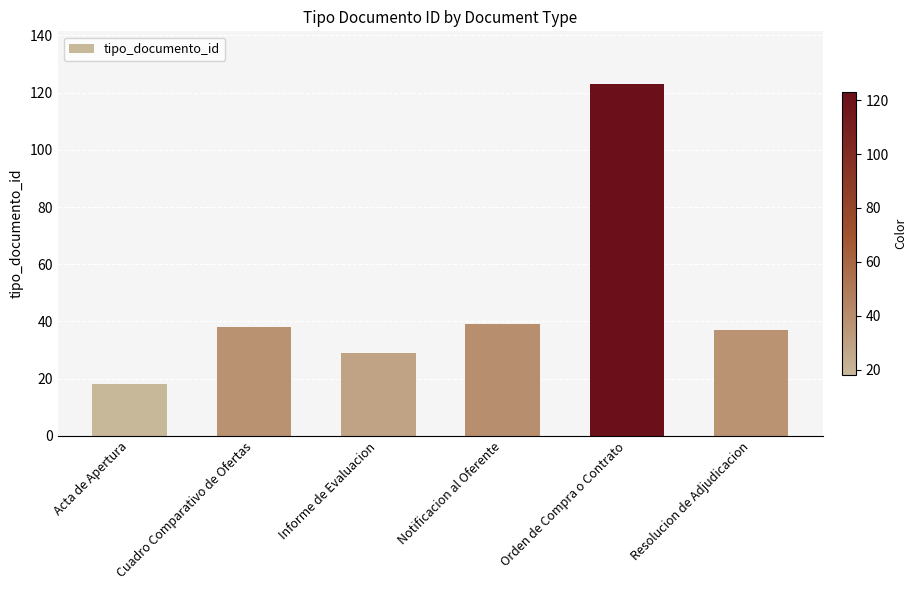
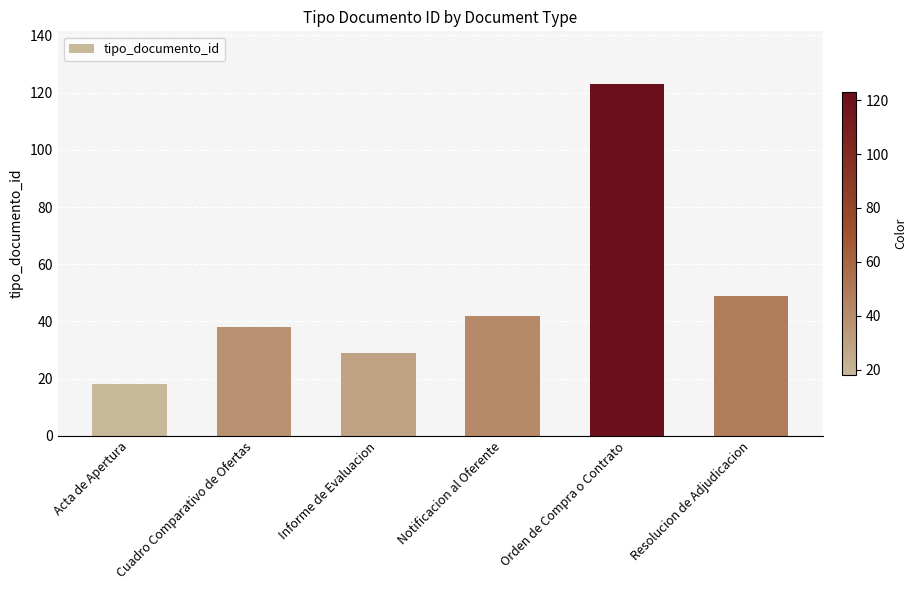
Notificacion al Oferente: 39 -> 42
Resolucion de Adjudicacion: 37 -> 49
